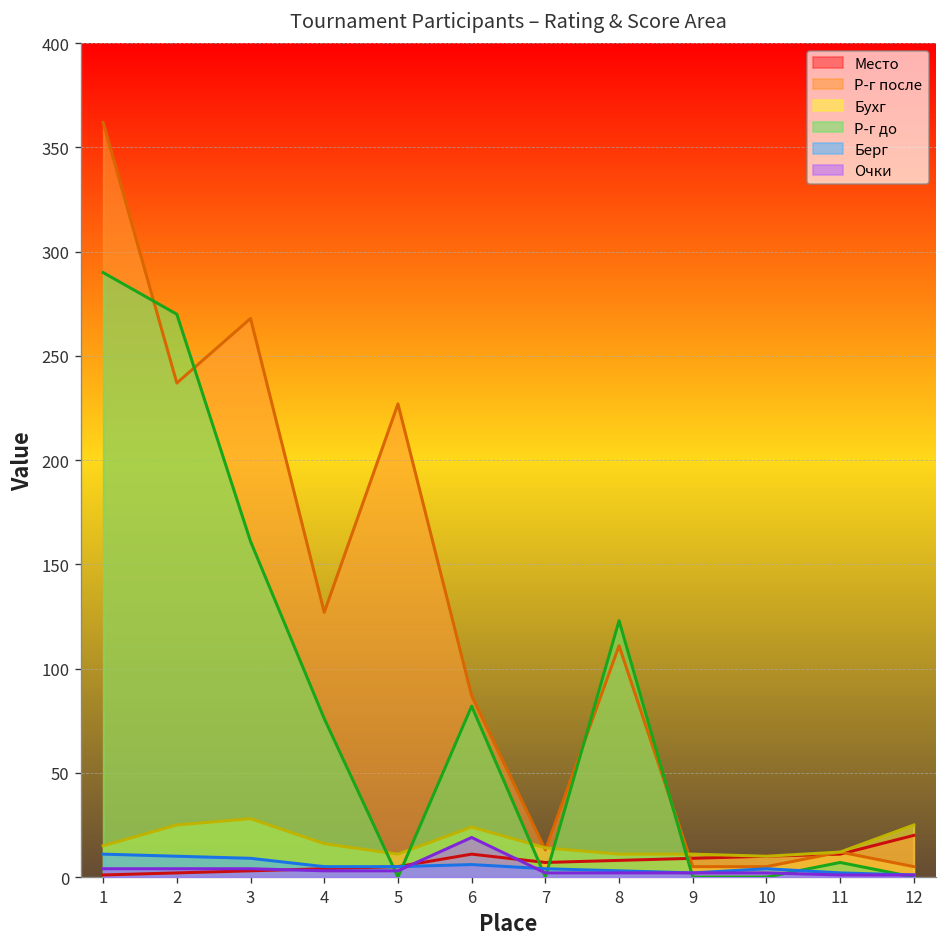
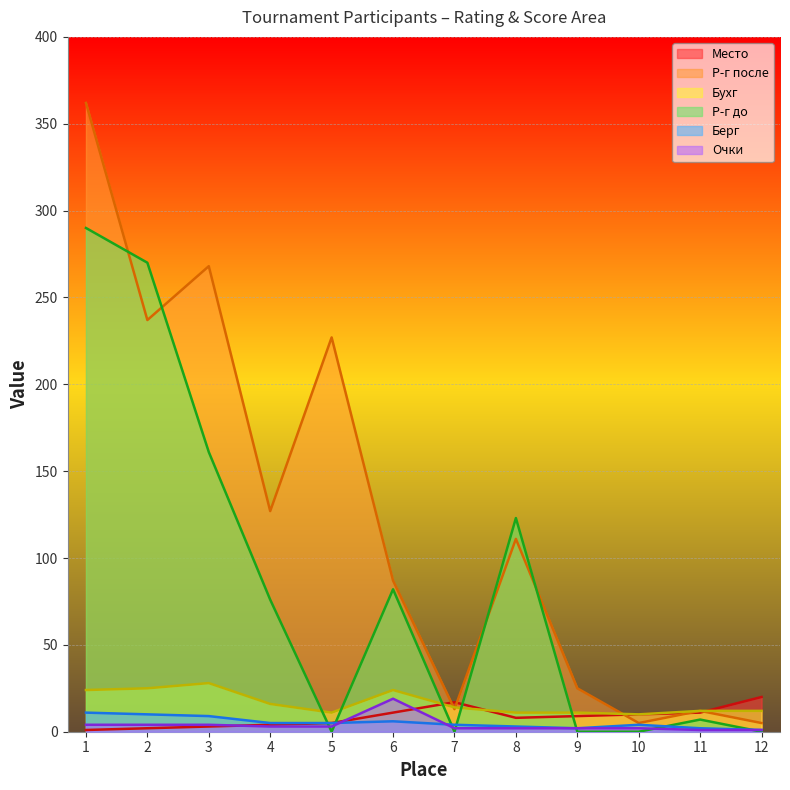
Бухг, 1: 15 -> 24
Место, 7: 7 -> 17
Р-г после, 9: 5 -> 25
Бухг, 12: 25 -> 12
